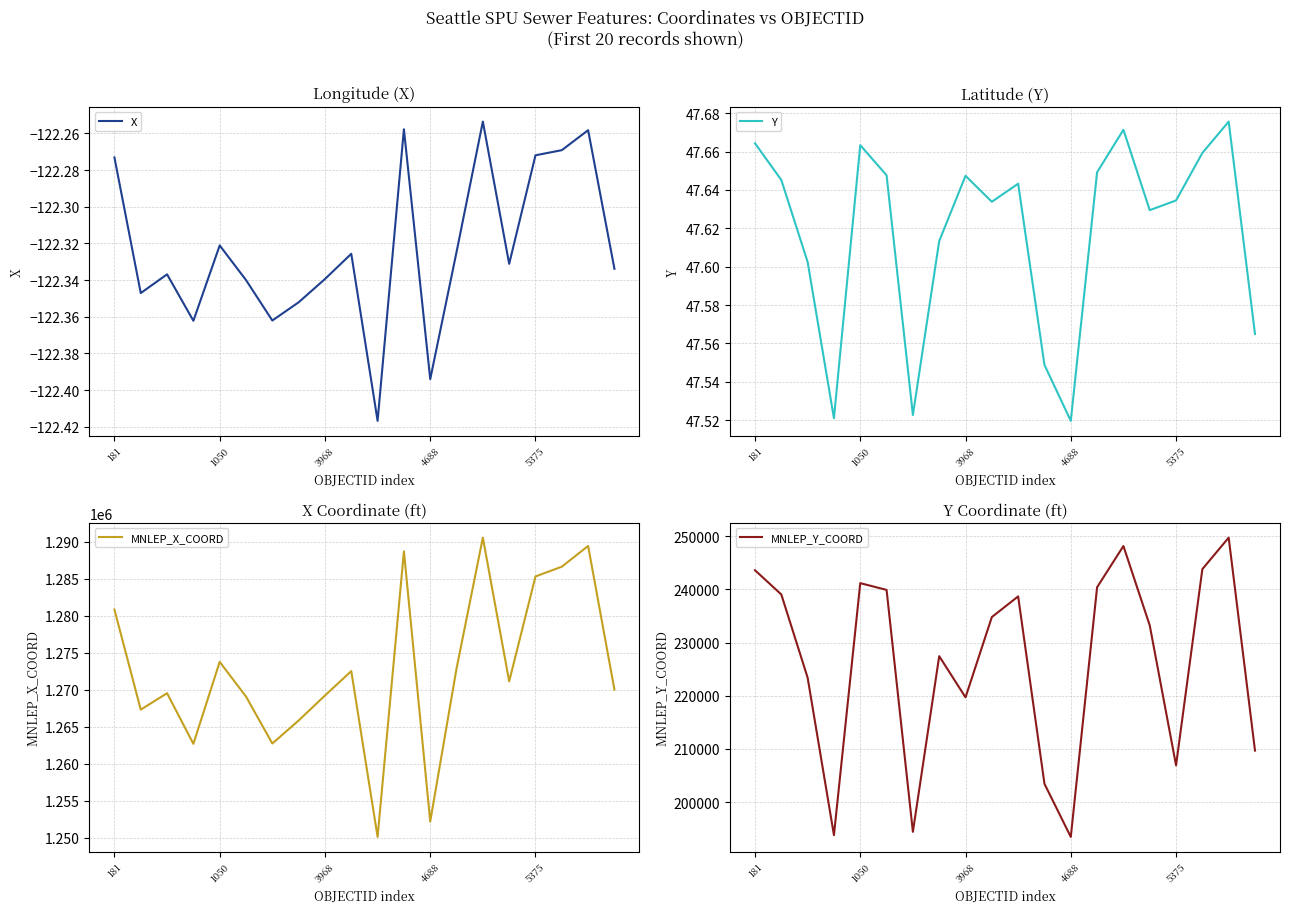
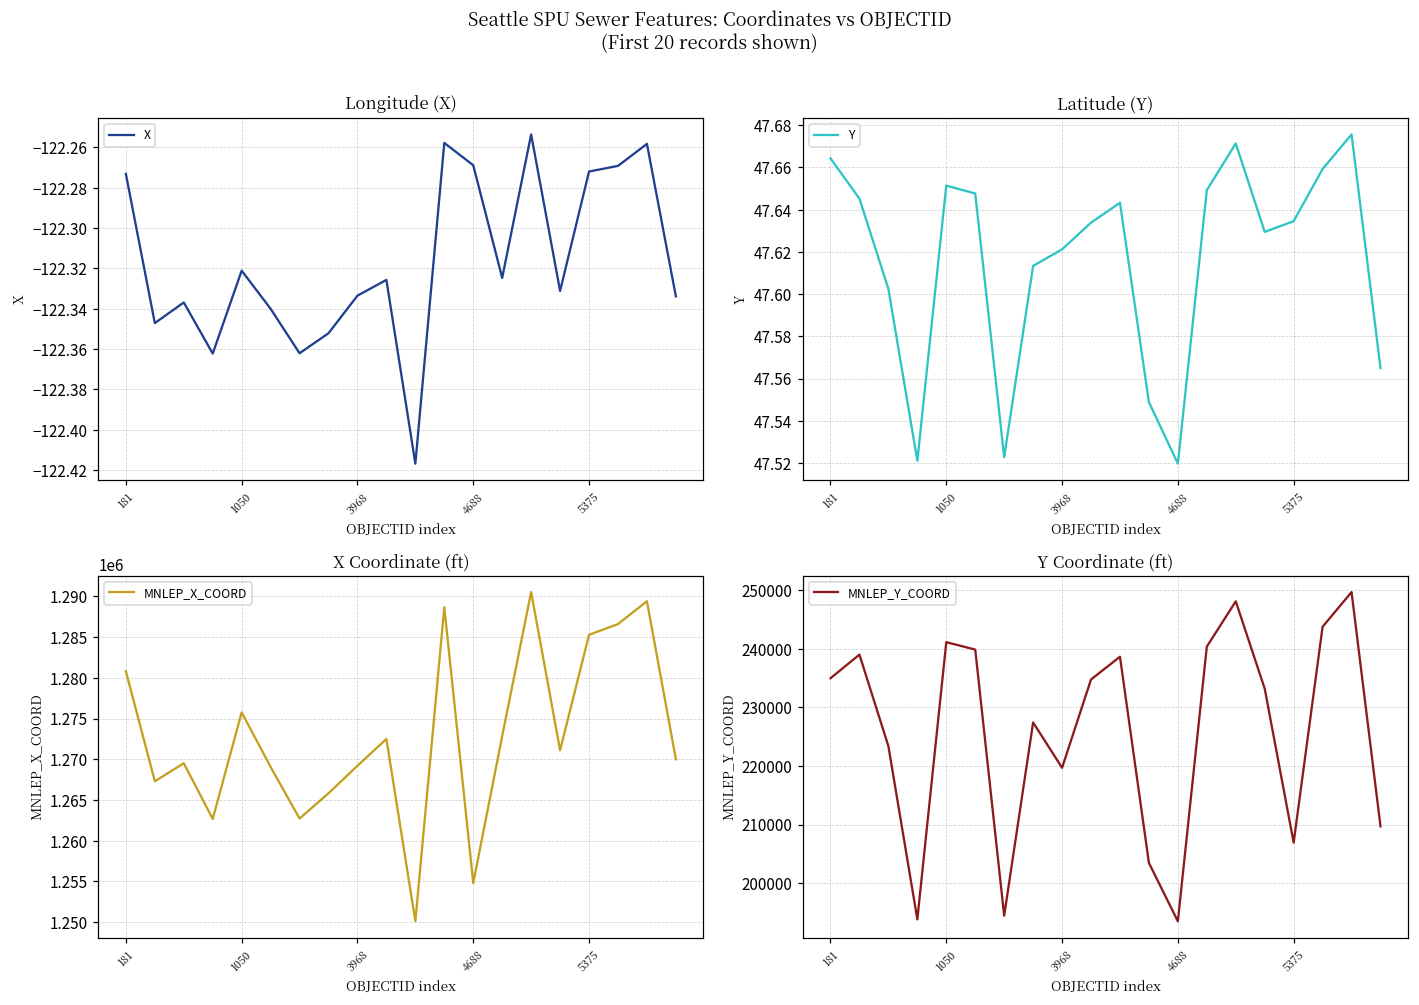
Longitude (X), 3968: -122.339 -> -122.333
Longitude (X), 4688: -122.394 -> -122.269
Latitude (Y), 1050: 47.663 -> 47.651
Latitude (Y), 3968: 47.647 -> 47.621
X Coordinate (ft), 1050: 1274000 -> 1276000
X Coordinate (ft), 4688: 1252000 -> 1255000
Y Coordinate (ft), 181: 244000 -> 235000
